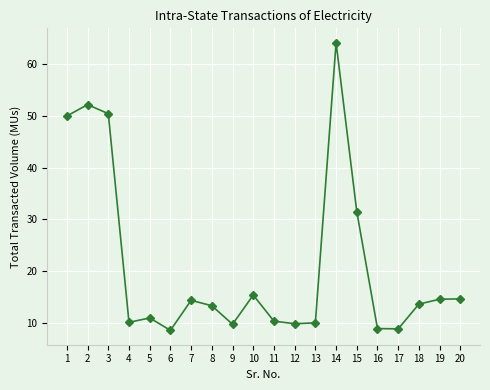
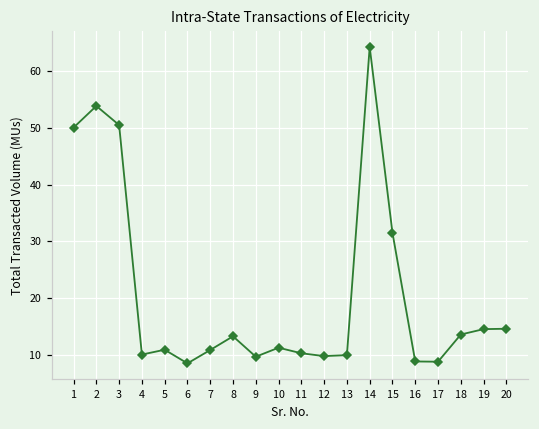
2: 52 -> 54
7: 14 -> 11
10: 15 -> 11
